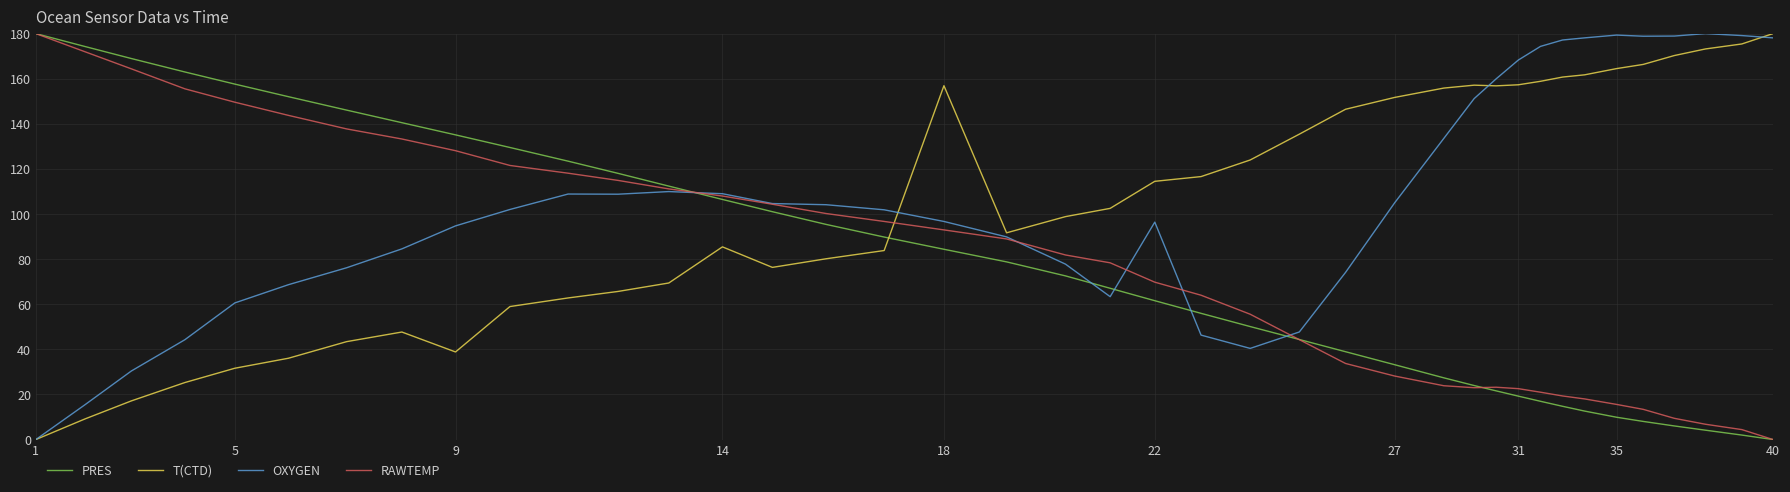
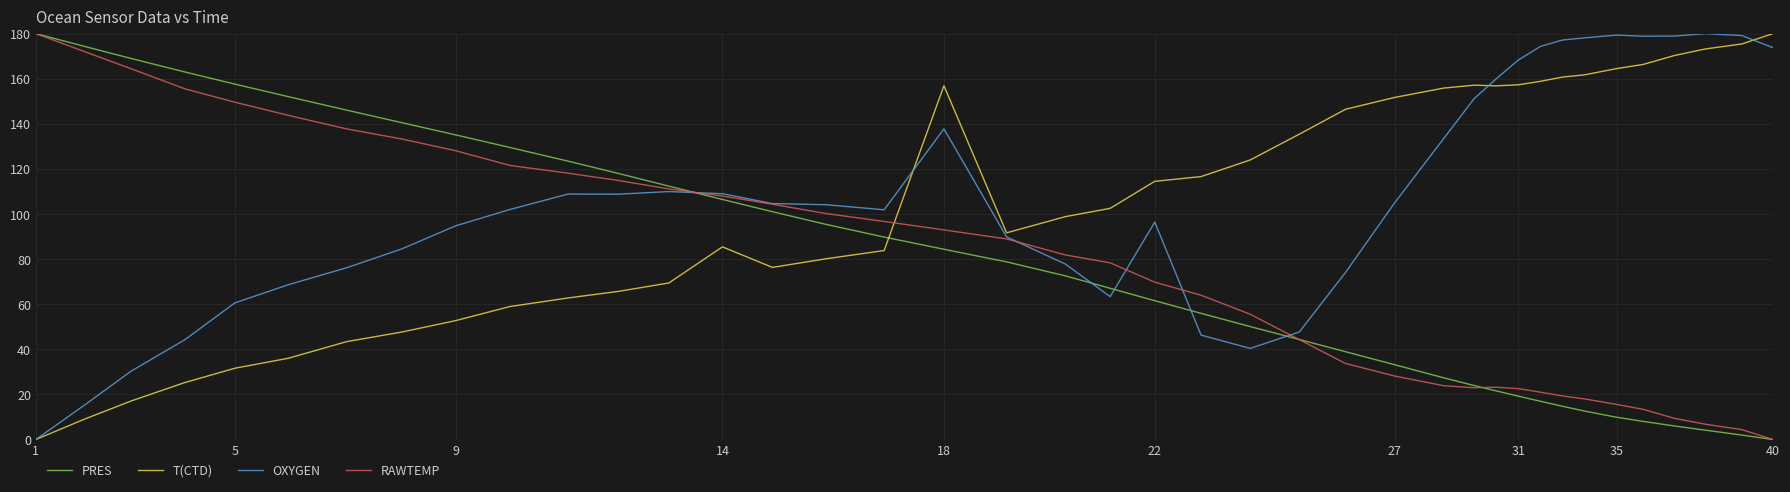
T(CTD), 9: 39 -> 53
OXYGEN, 18: 97 -> 138
OXYGEN, 40: 178 -> 174
